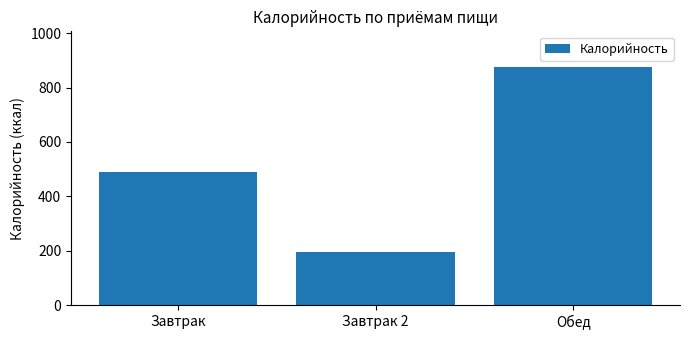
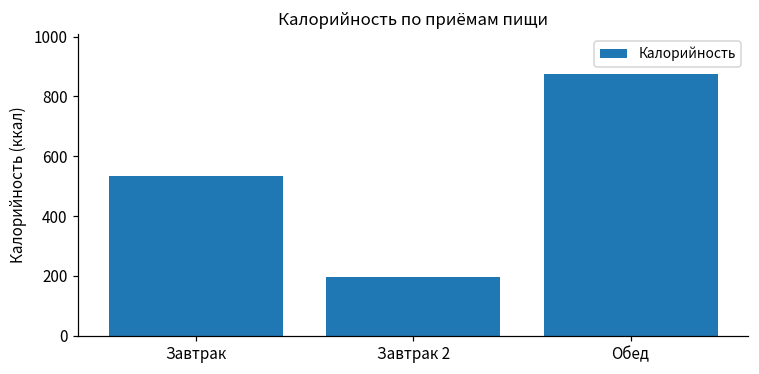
Завтрак: 490 -> 530
